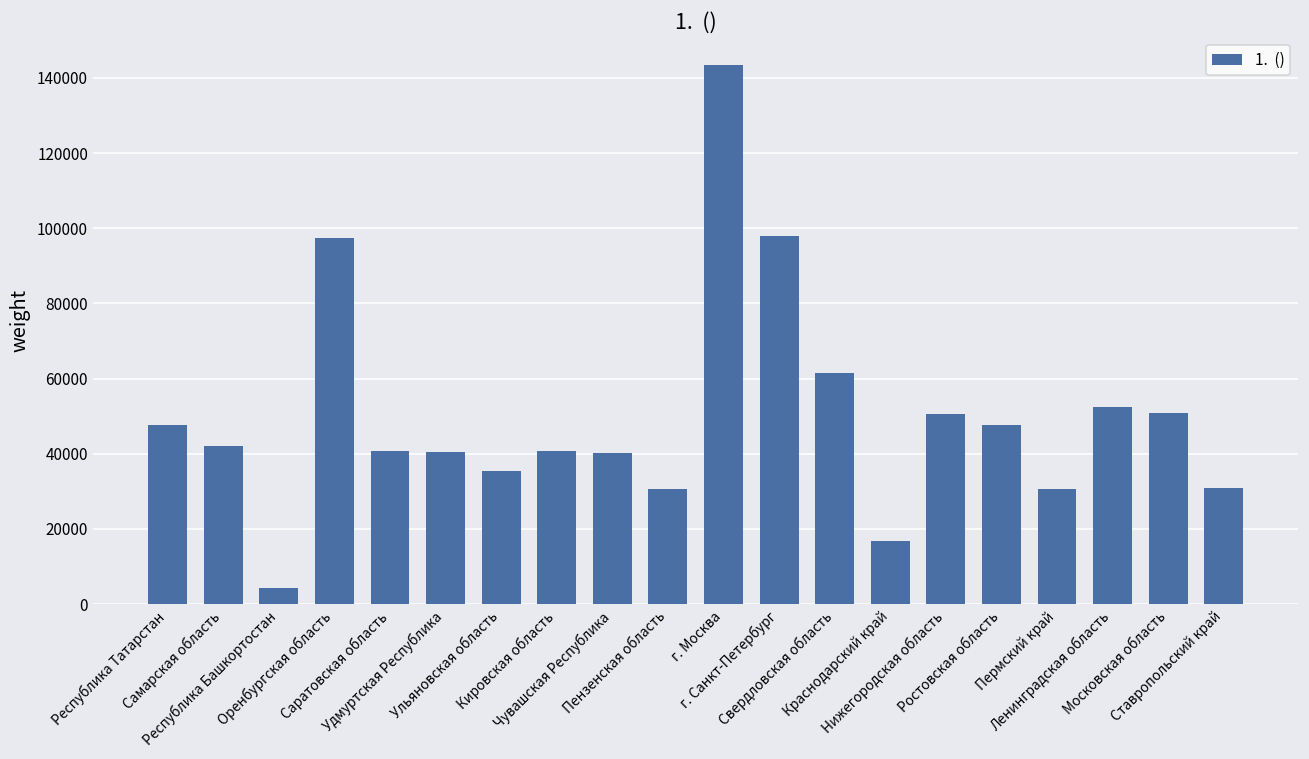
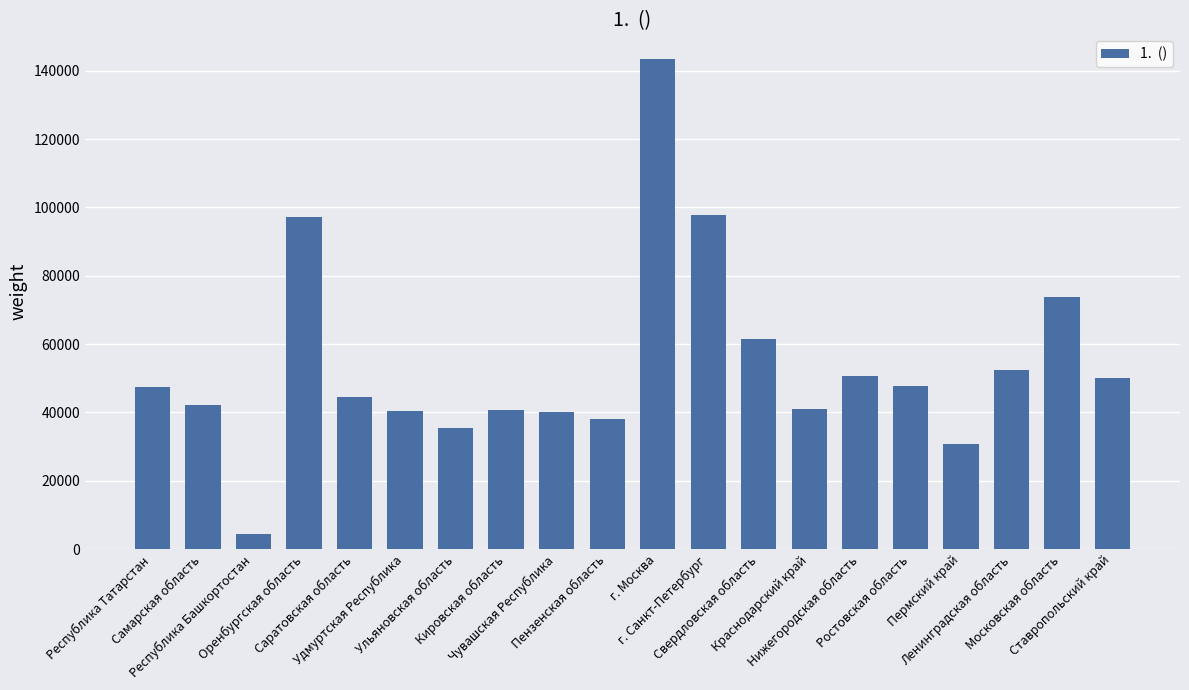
Саратовская область: 41000 -> 44000
Пензенская область: 31000 -> 38000
Краснодарский край: 17000 -> 41000
Московская область: 51000 -> 74000
Ставропольский край: 31000 -> 50000
